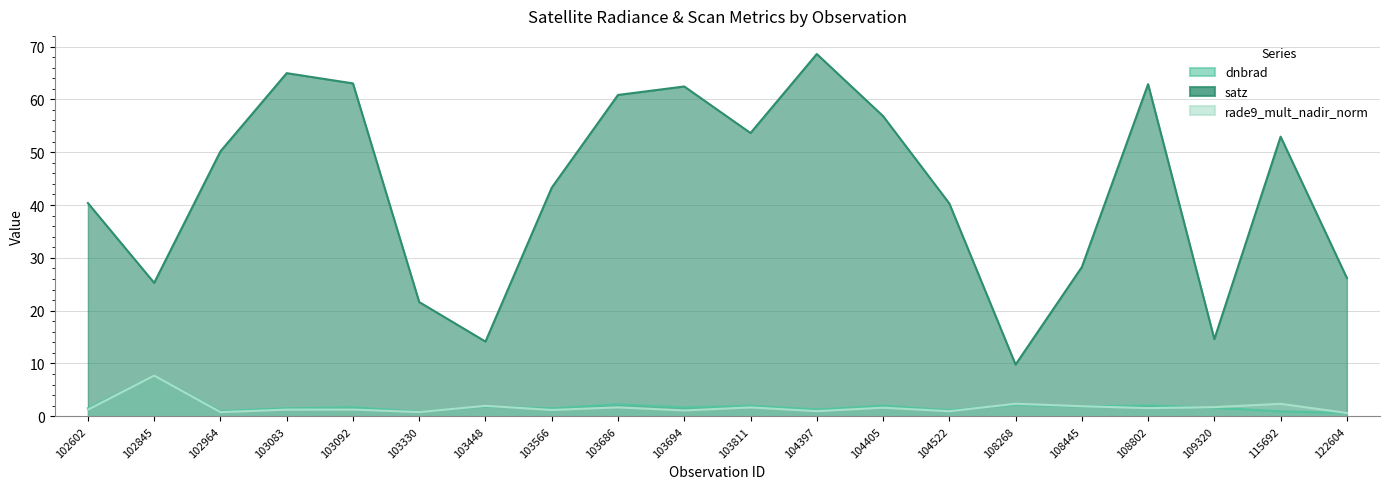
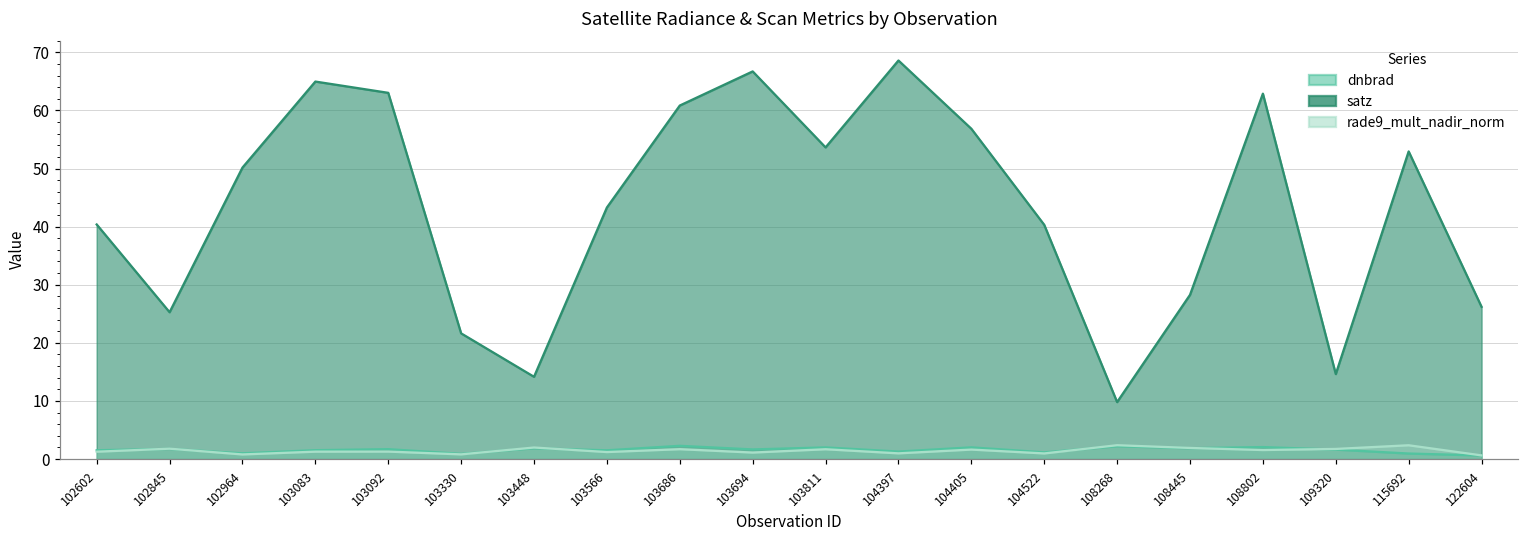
dnbrad, 102845: 8 -> 2
rade9_mult_nadir_norm, 102845: 8 -> 2
satz, 103694: 62 -> 67
